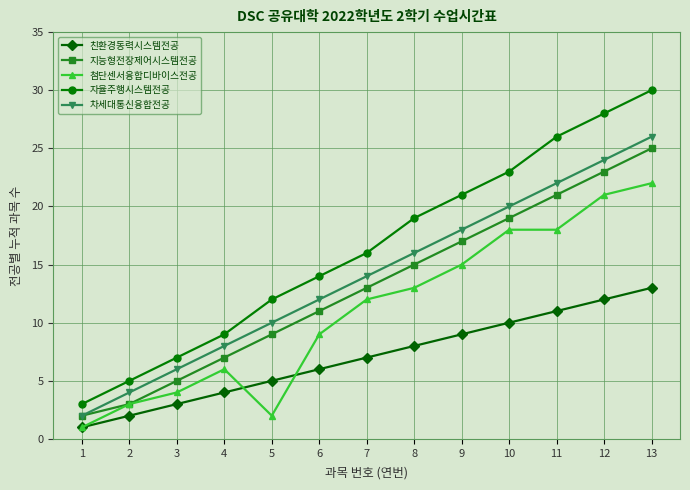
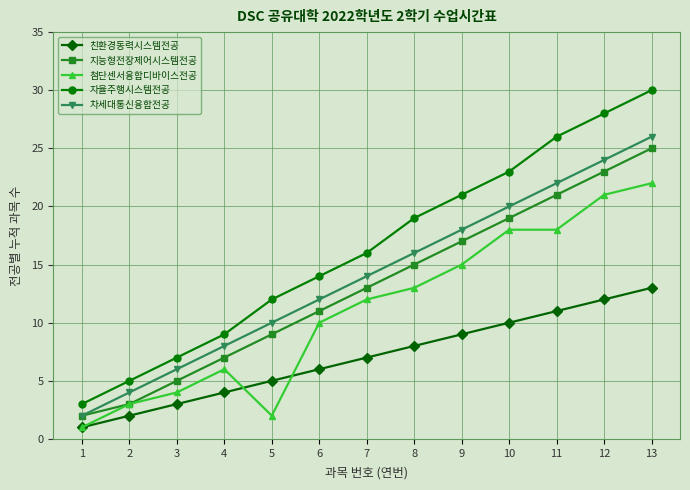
첨단센서융합디바이스전공, 6: 9 -> 10
